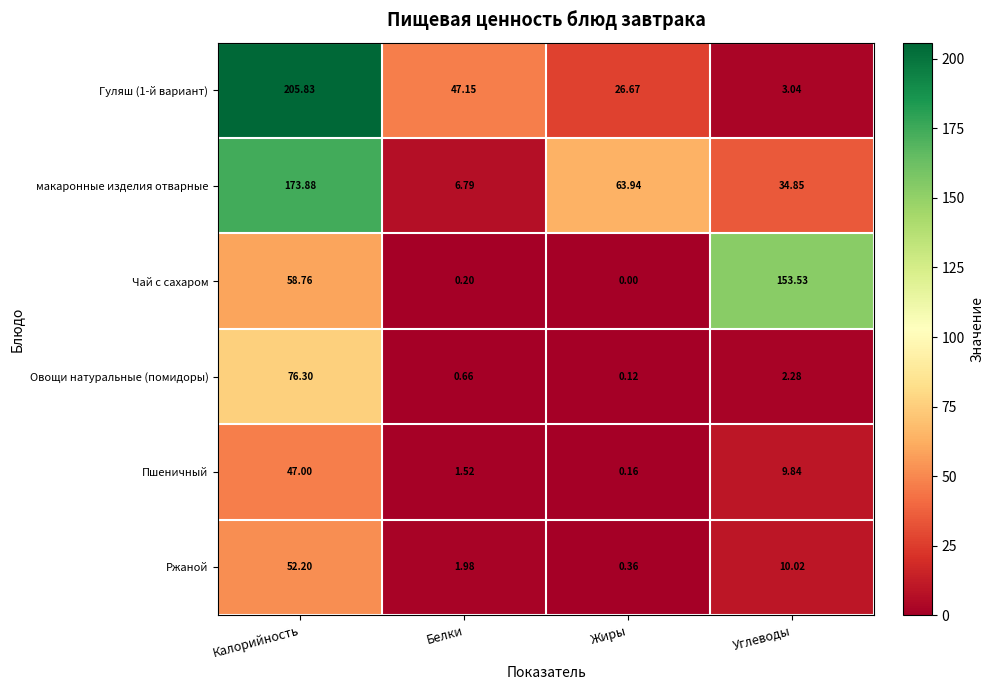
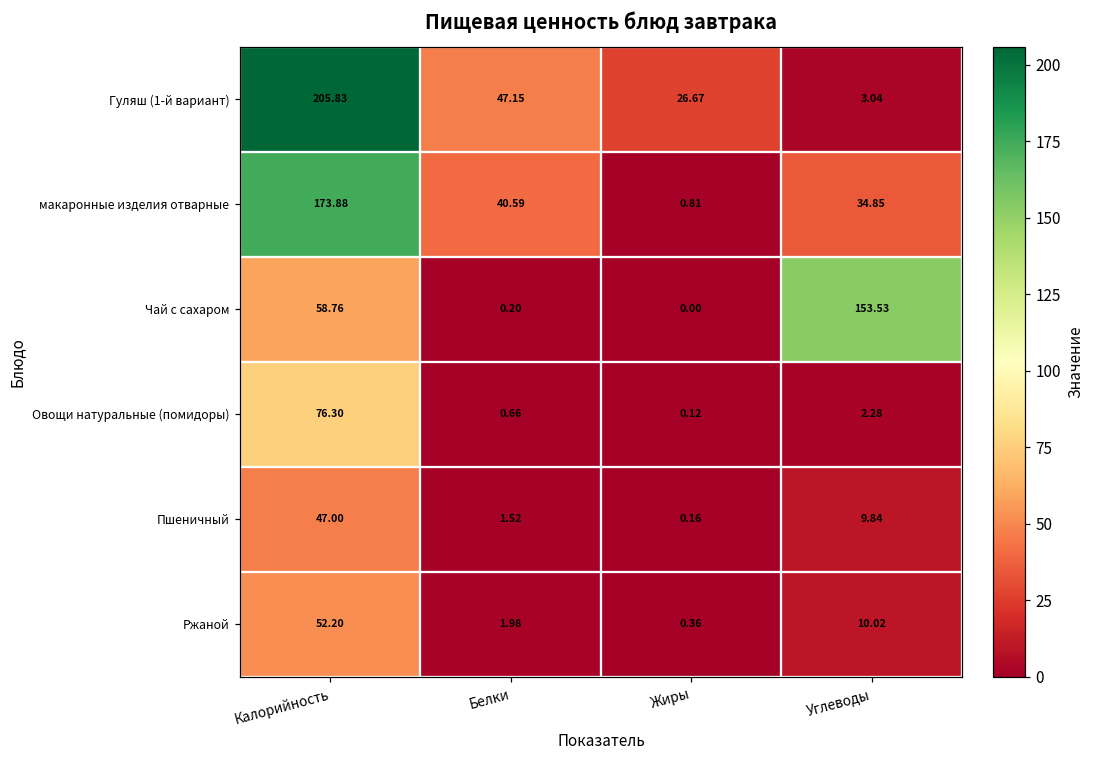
макаронные изделия отварные, Белки: 6.79 -> 40.59
макаронные изделия отварные, Жиры: 63.94 -> 0.81
